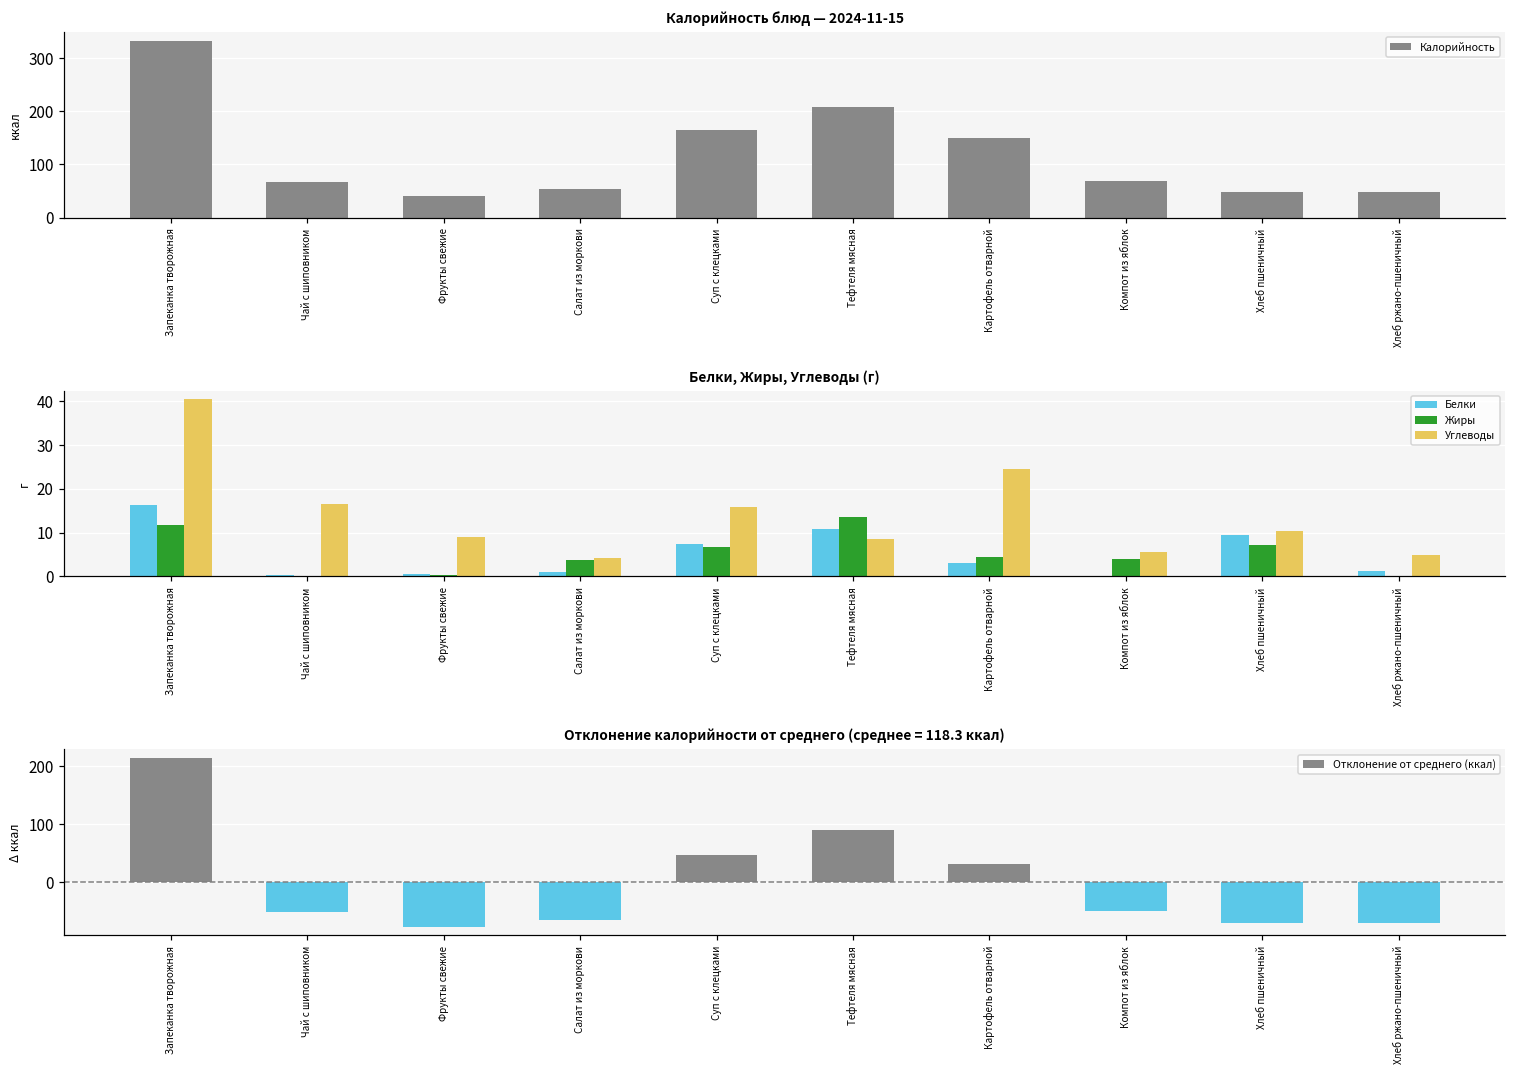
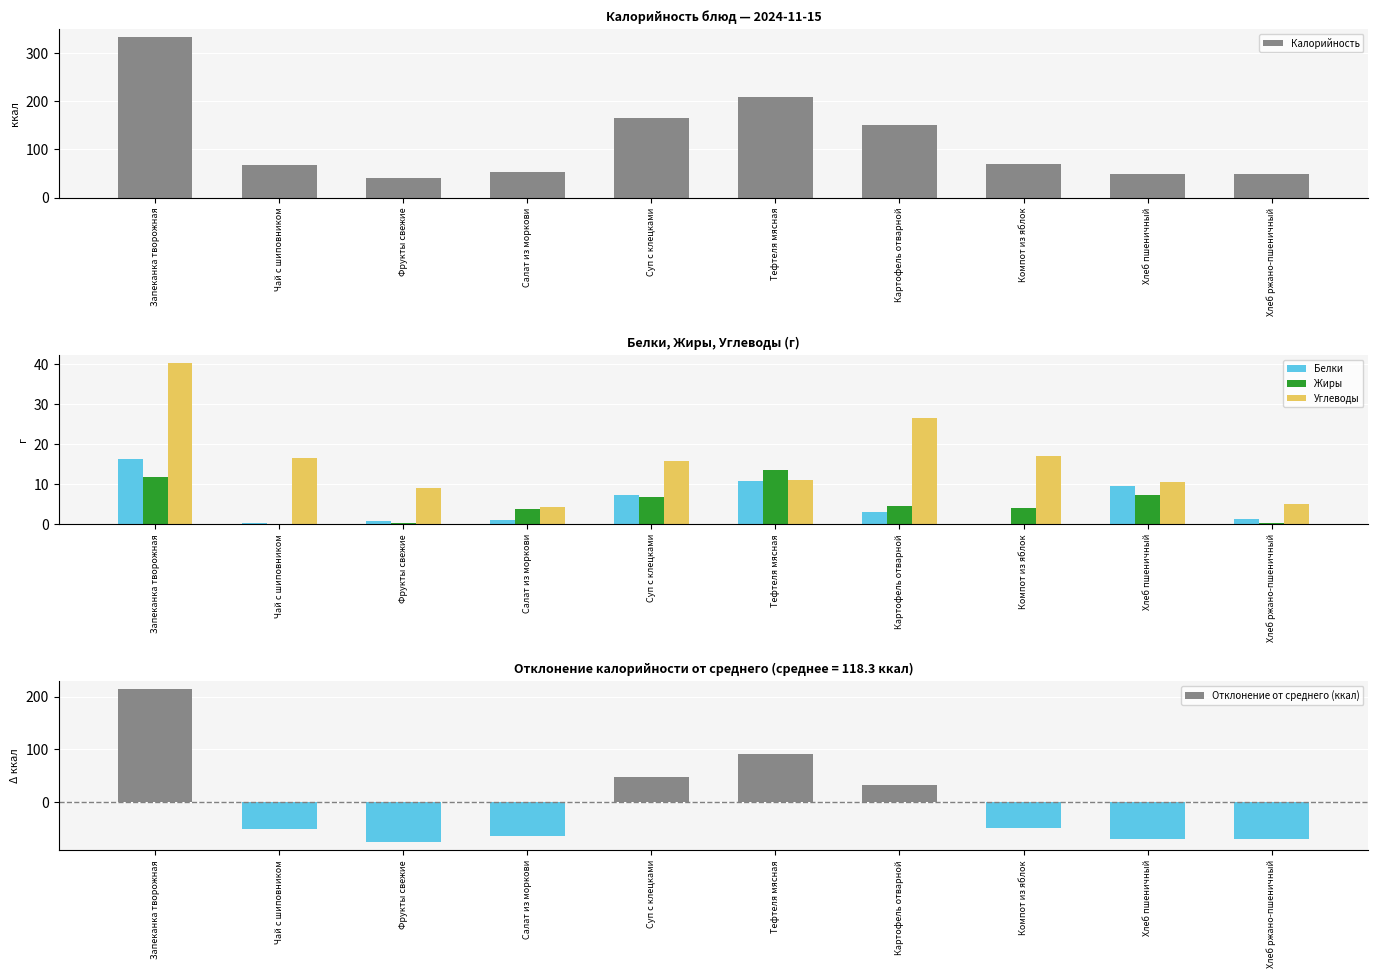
Белки, Жиры, Углеводы (г), Углеводы, Тефтеля мясная: 9 -> 11
Белки, Жиры, Углеводы (г), Углеводы, Картофель отварной: 25 -> 27
Белки, Жиры, Углеводы (г), Углеводы, Компот из яблок: 6 -> 17
